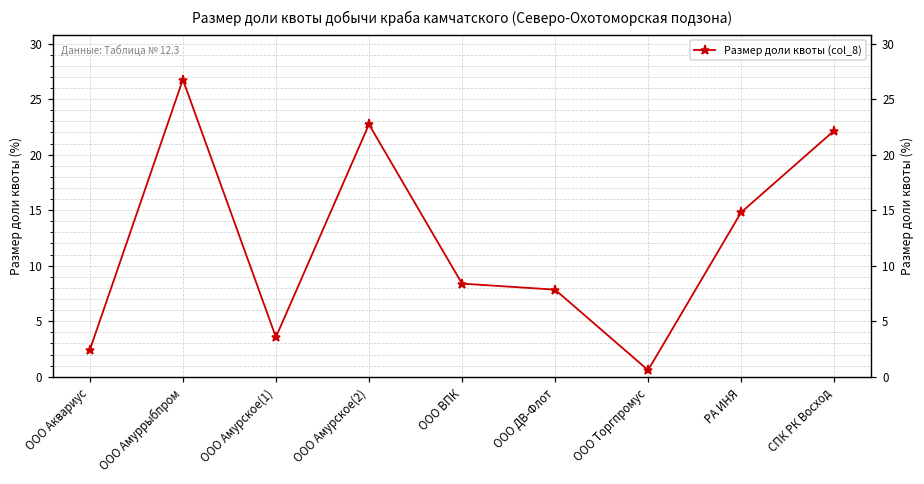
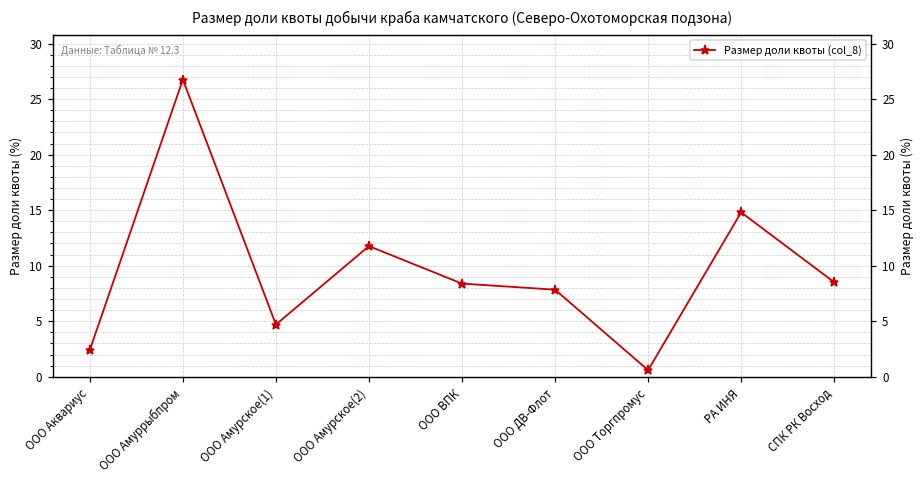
ООО Амурское(1): 3.6 -> 4.7
ООО Амурское(2): 22.7 -> 11.8
СПК РК Восход: 22.2 -> 8.5
